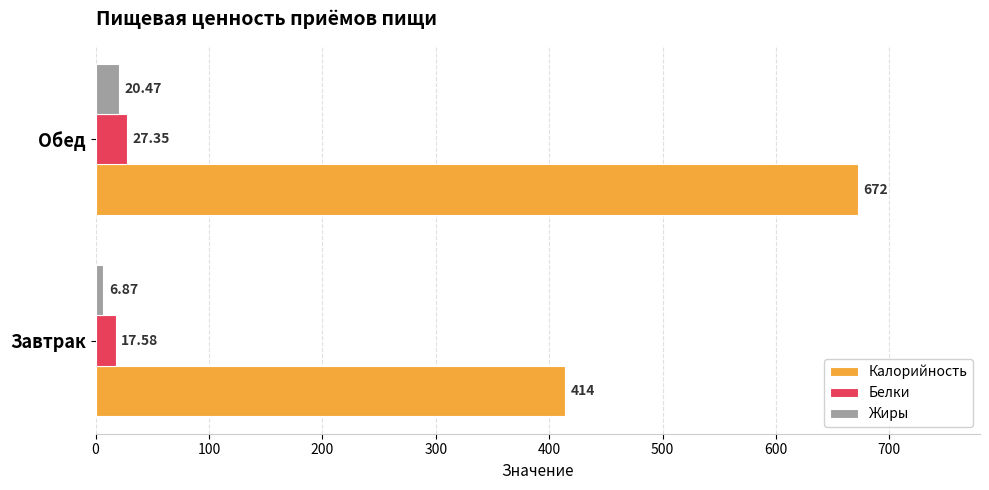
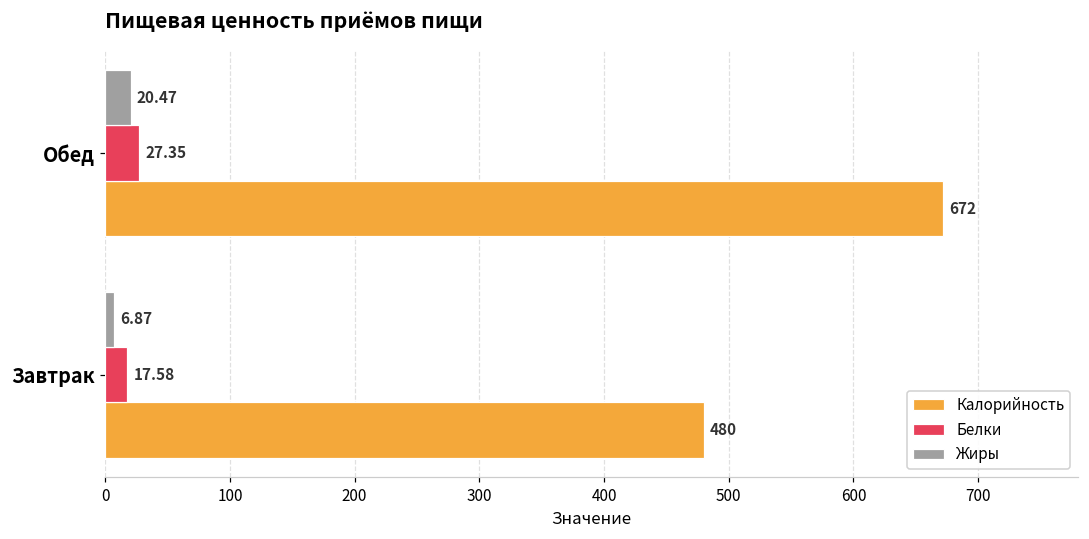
Калорийность, Завтрак: 414 -> 480
